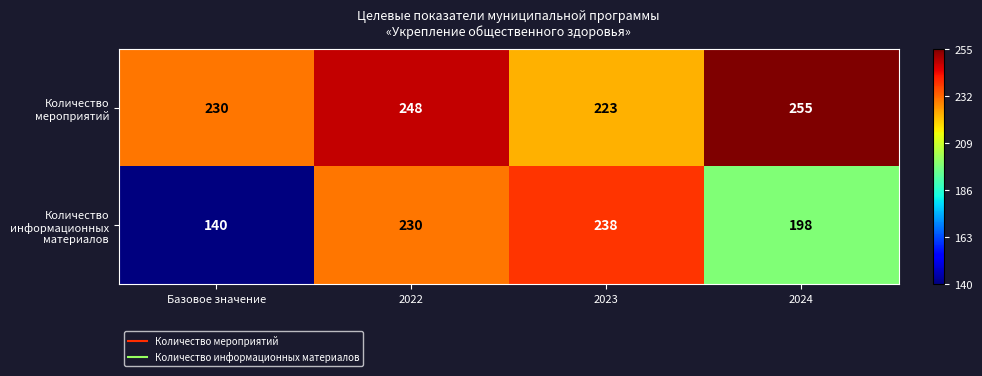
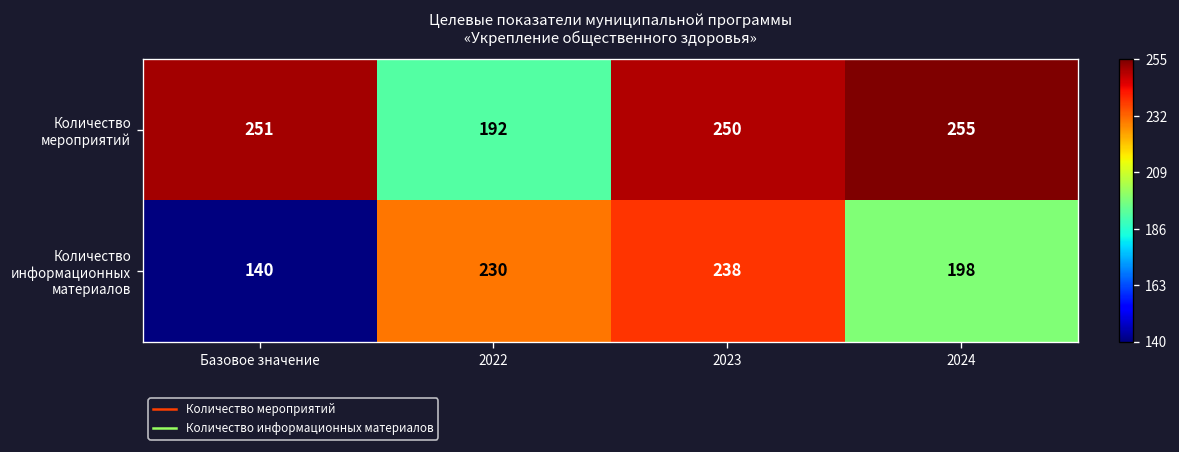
Количество мероприятий, Базовое значение: 230 -> 251
Количество мероприятий, 2022: 248 -> 192
Количество мероприятий, 2023: 223 -> 250
